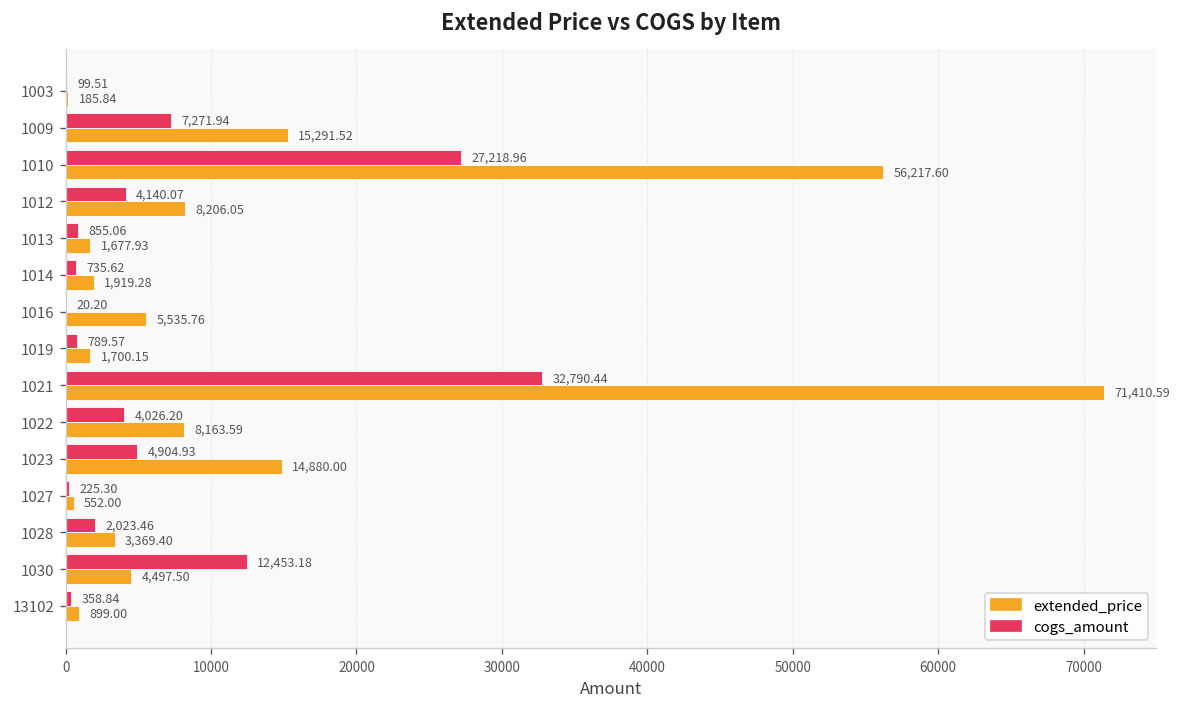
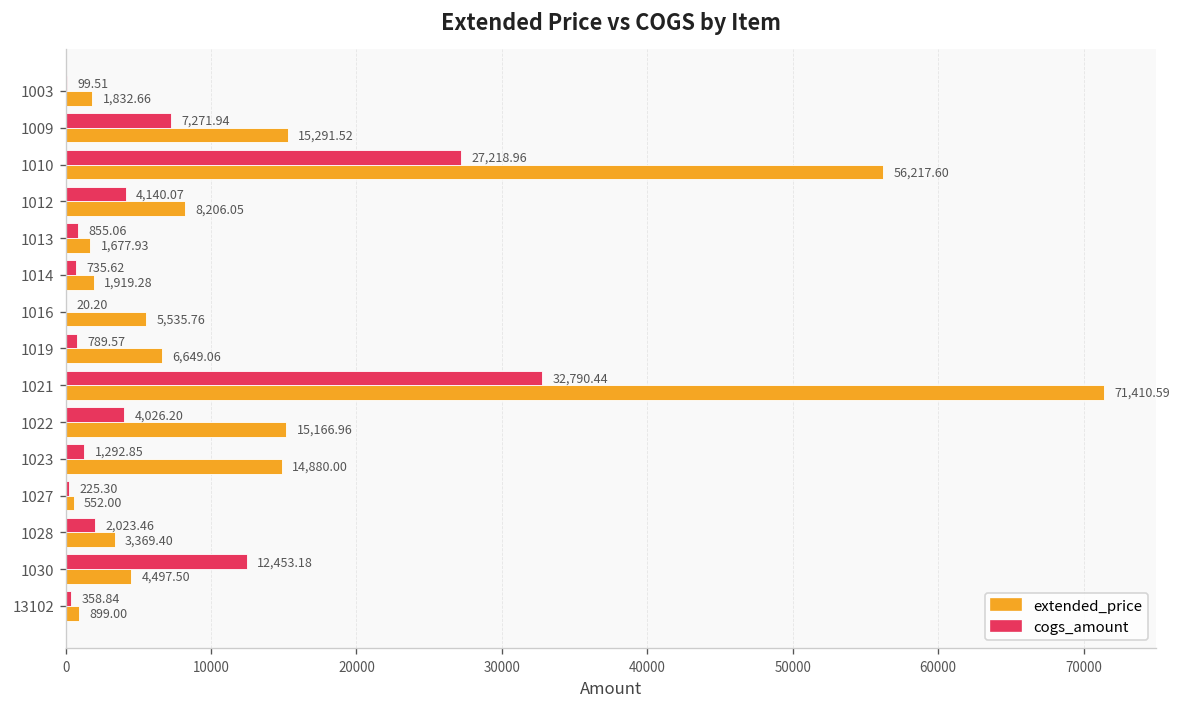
extended_price, 1003: 185.84 -> 1,832.66
extended_price, 1019: 1,700.15 -> 6,649.06
extended_price, 1022: 8,163.59 -> 15,166.96
cogs_amount, 1023: 4,904.93 -> 1,292.85
